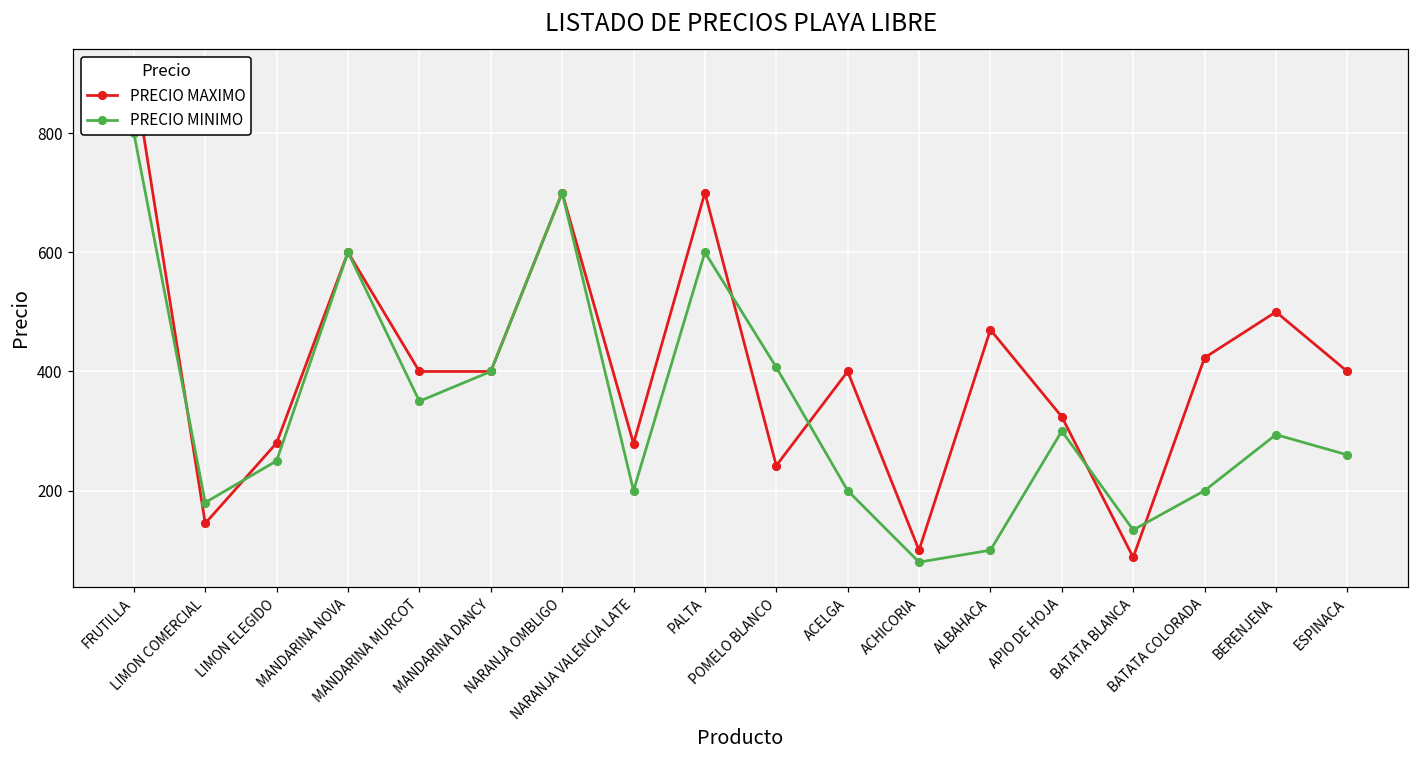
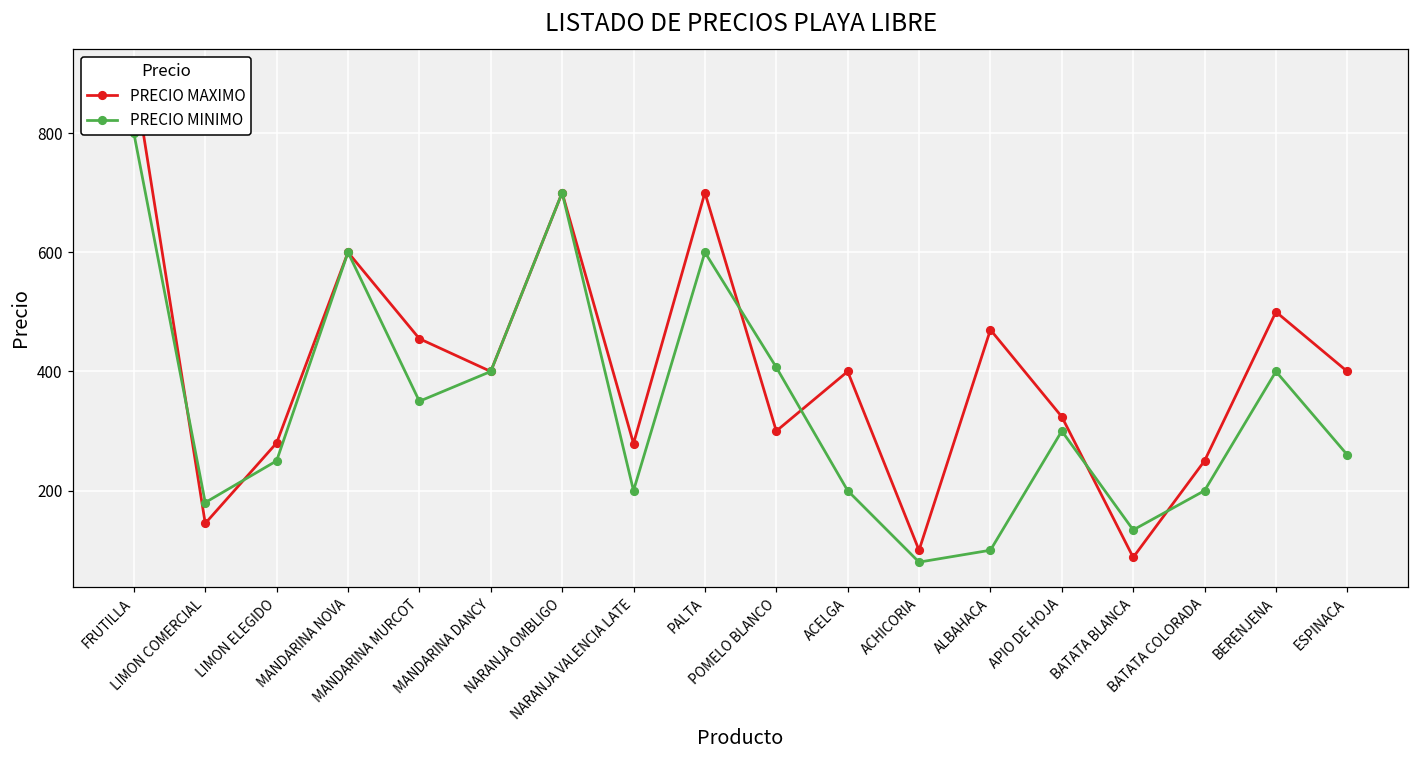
PRECIO MAXIMO, MANDARINA MURCOT: 400 -> 460
PRECIO MAXIMO, POMELO BLANCO: 240 -> 300
PRECIO MAXIMO, BATATA COLORADA: 420 -> 250
PRECIO MINIMO, BERENJENA: 290 -> 400
